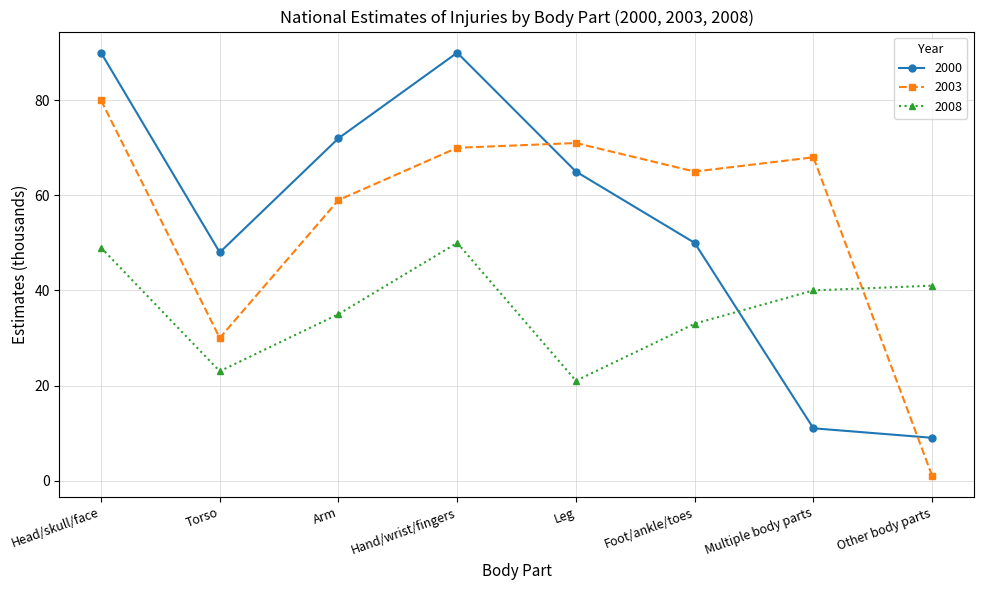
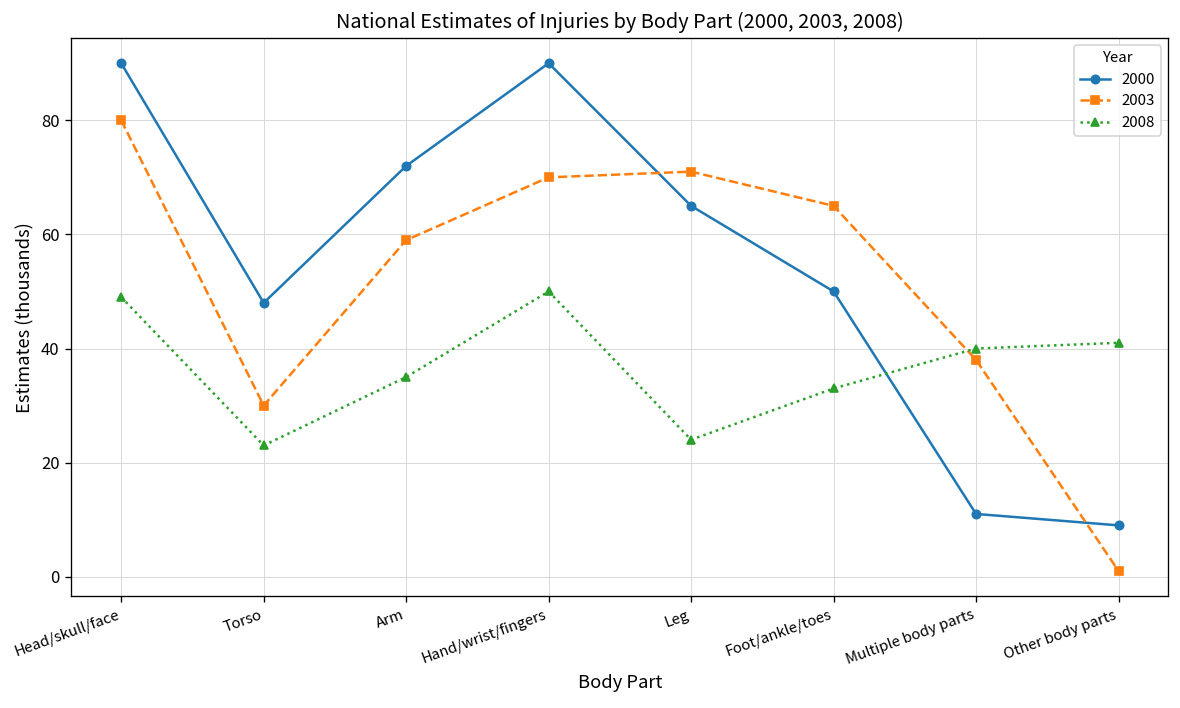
2008, Leg: 21 -> 24
2003, Multiple body parts: 68 -> 38
